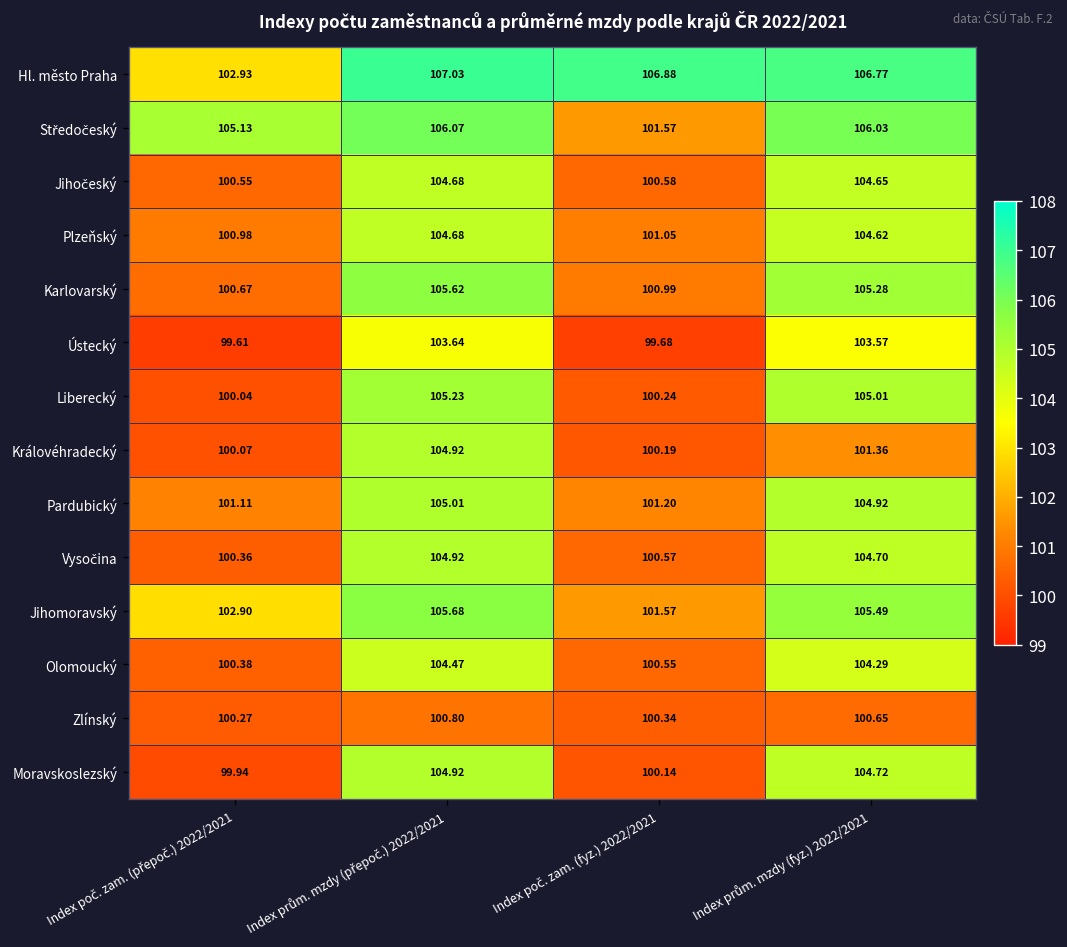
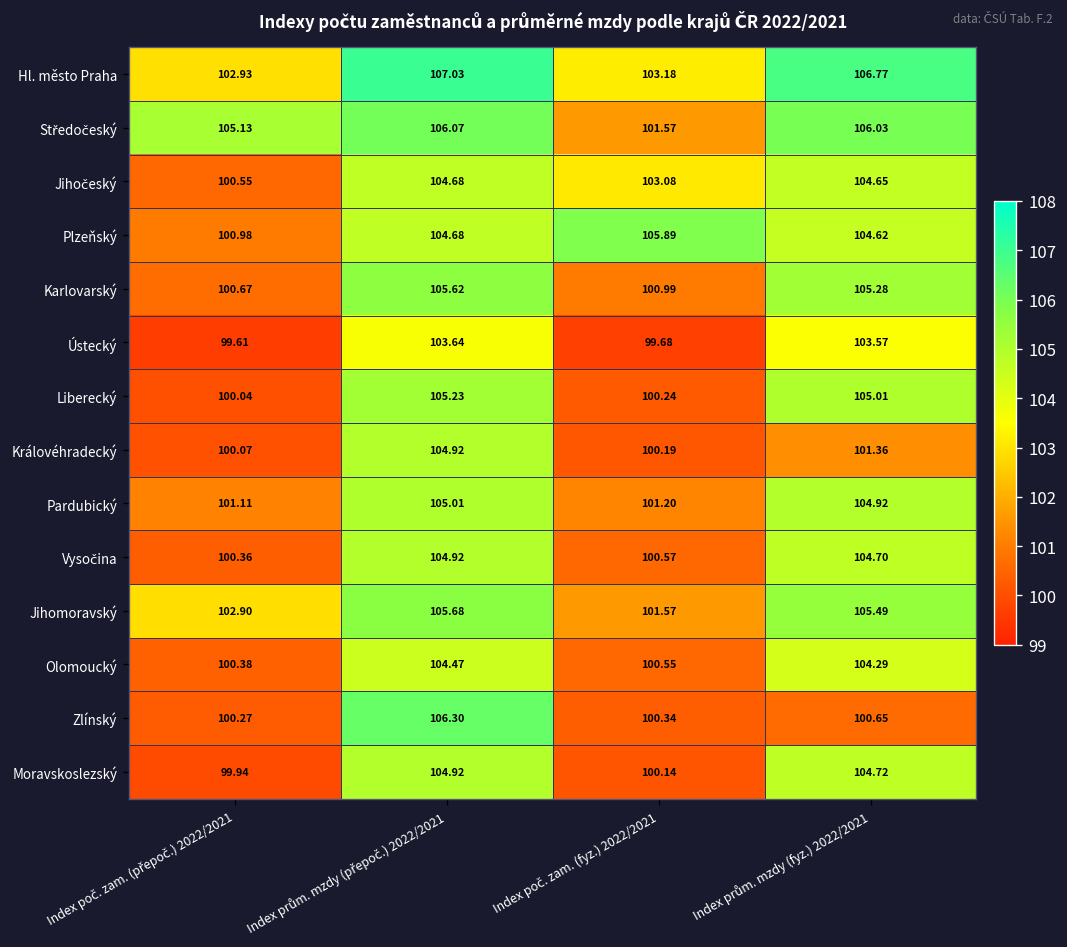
Hl. město Praha, Index poč. zam. (fyz.) 2022/2021: 106.88 -> 103.18
Jihočeský, Index poč. zam. (fyz.) 2022/2021: 100.58 -> 103.08
Plzeňský, Index poč. zam. (fyz.) 2022/2021: 101.05 -> 105.89
Zlínský, Index prům. mzdy (přepoč.) 2022/2021: 100.80 -> 106.30
